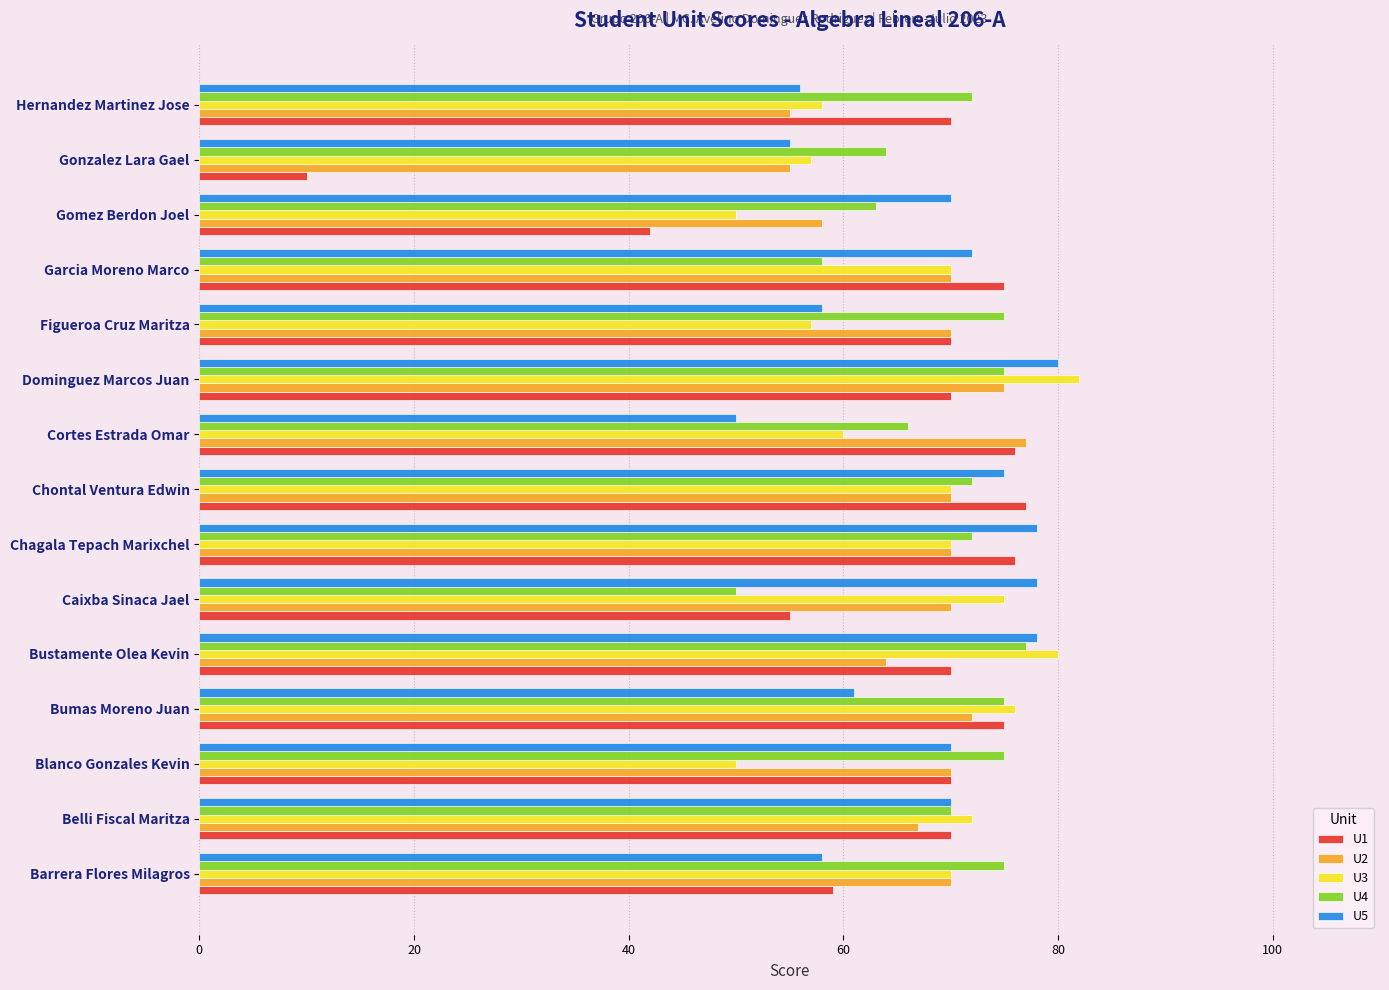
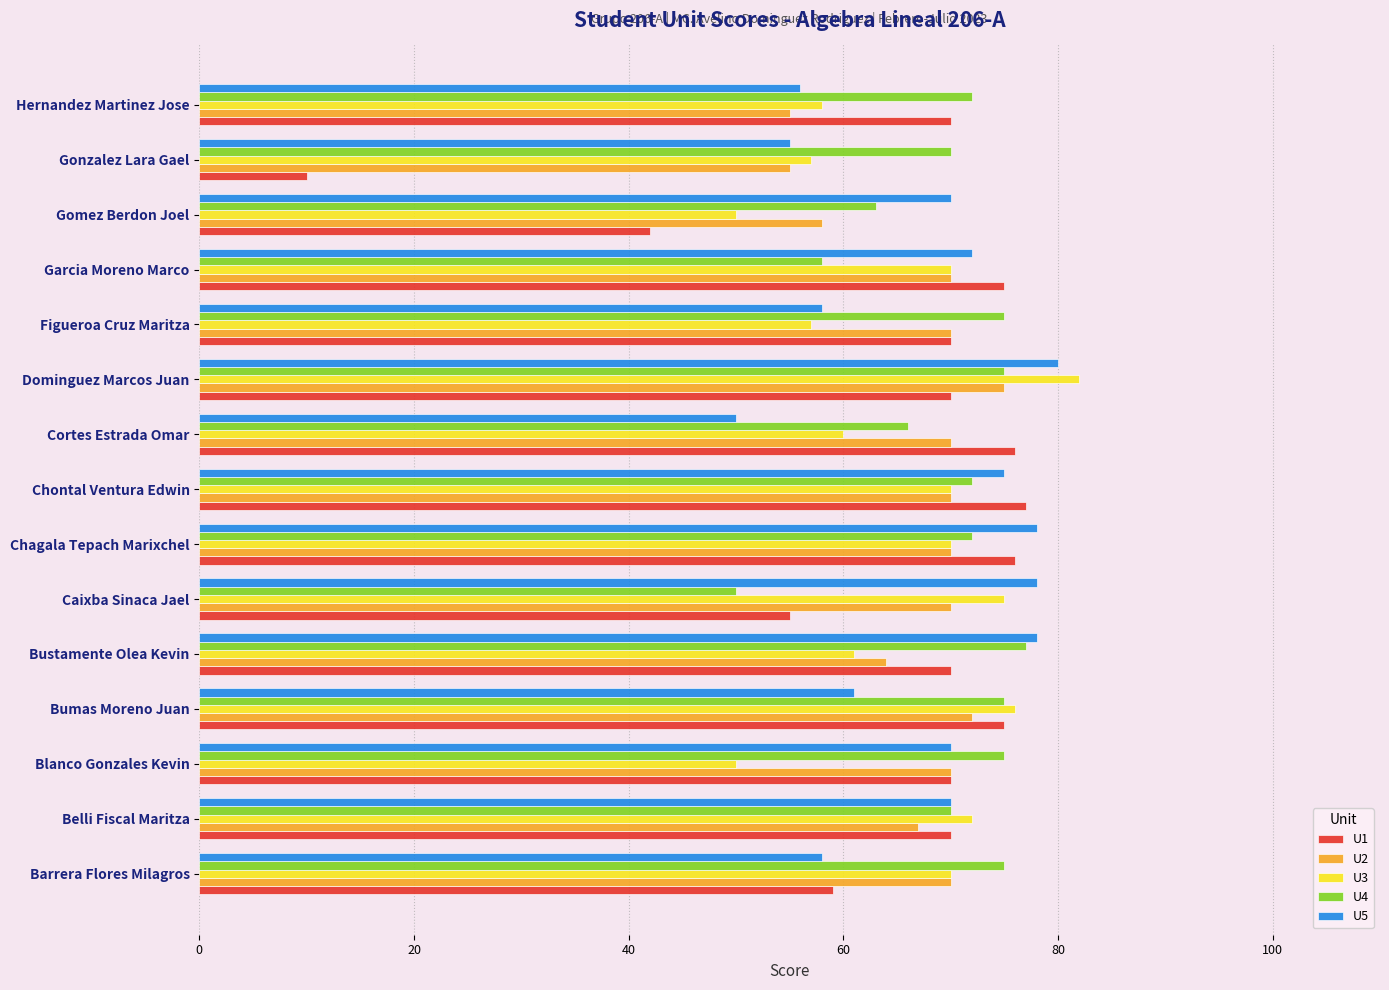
U4, Gonzalez Lara Gael: 64 -> 70
U2, Cortes Estrada Omar: 77 -> 70
U3, Bustamente Olea Kevin: 80 -> 61
